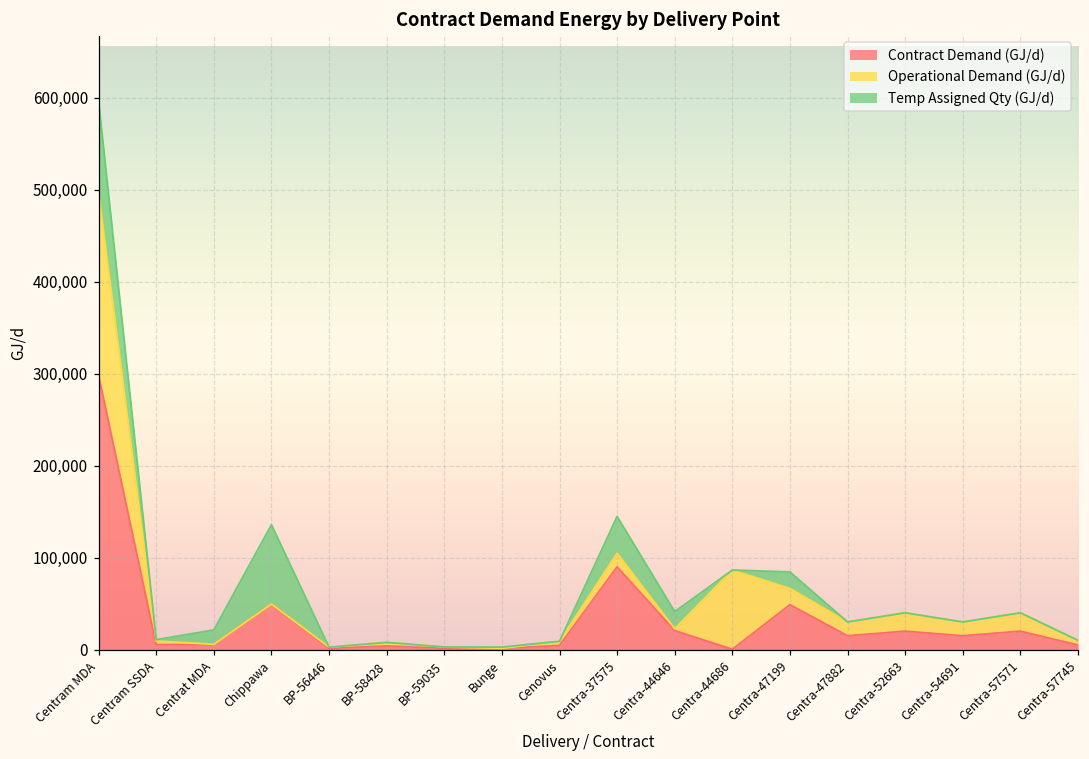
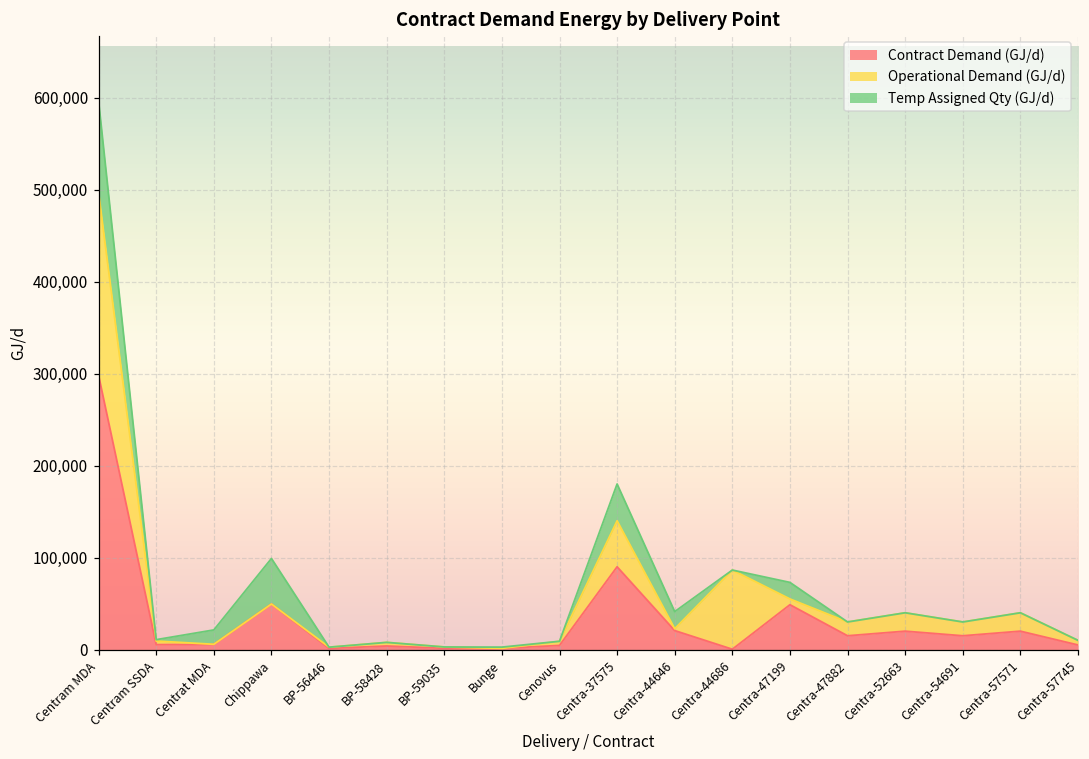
Temp Assigned Qty (GJ/d), Chippawa: 90,000 -> 50,000
Operational Demand (GJ/d), Centra-37575: 10,000 -> 50,000
Operational Demand (GJ/d), Centra-47199: 20,000 -> 10,000
